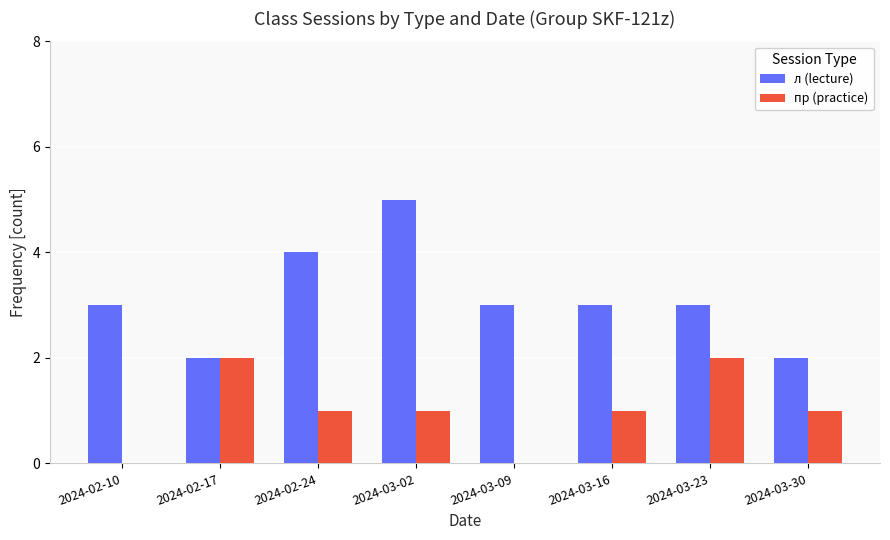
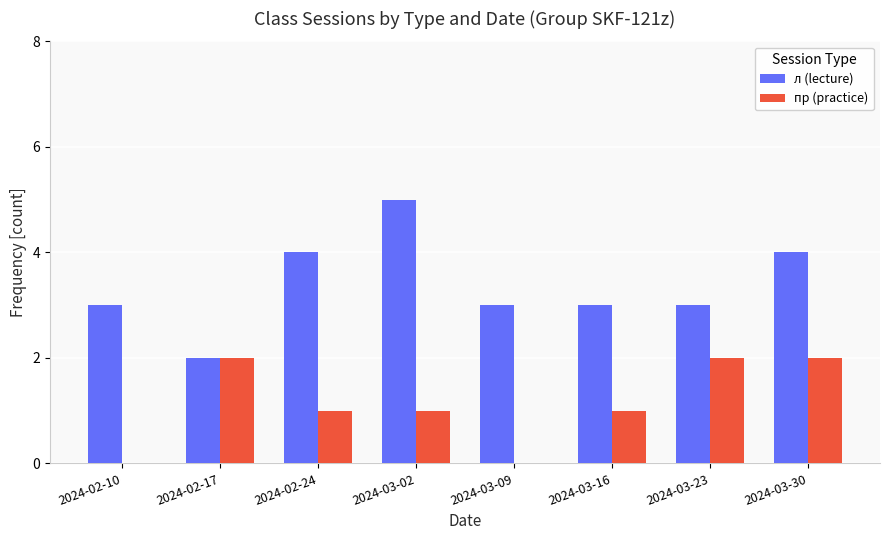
л (lecture), 2024-03-30: 2 -> 4
пр (practice), 2024-03-30: 1 -> 2
